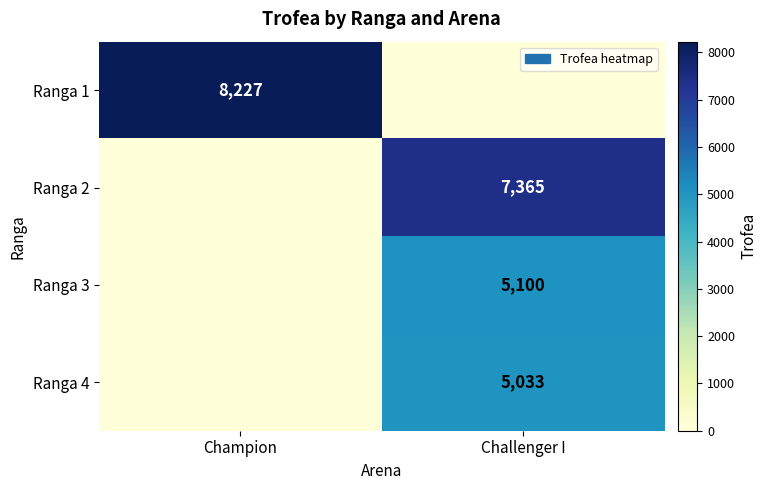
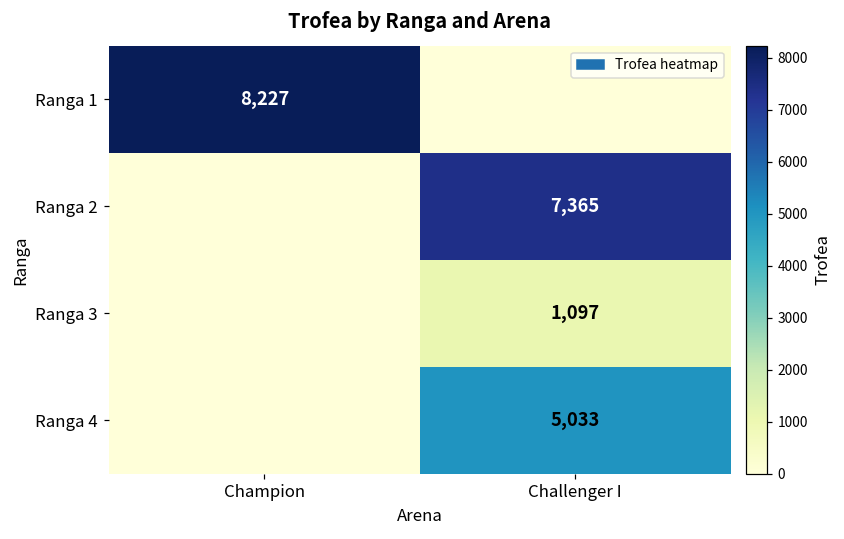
Ranga 3, Challenger I: 5,100 -> 1,097
